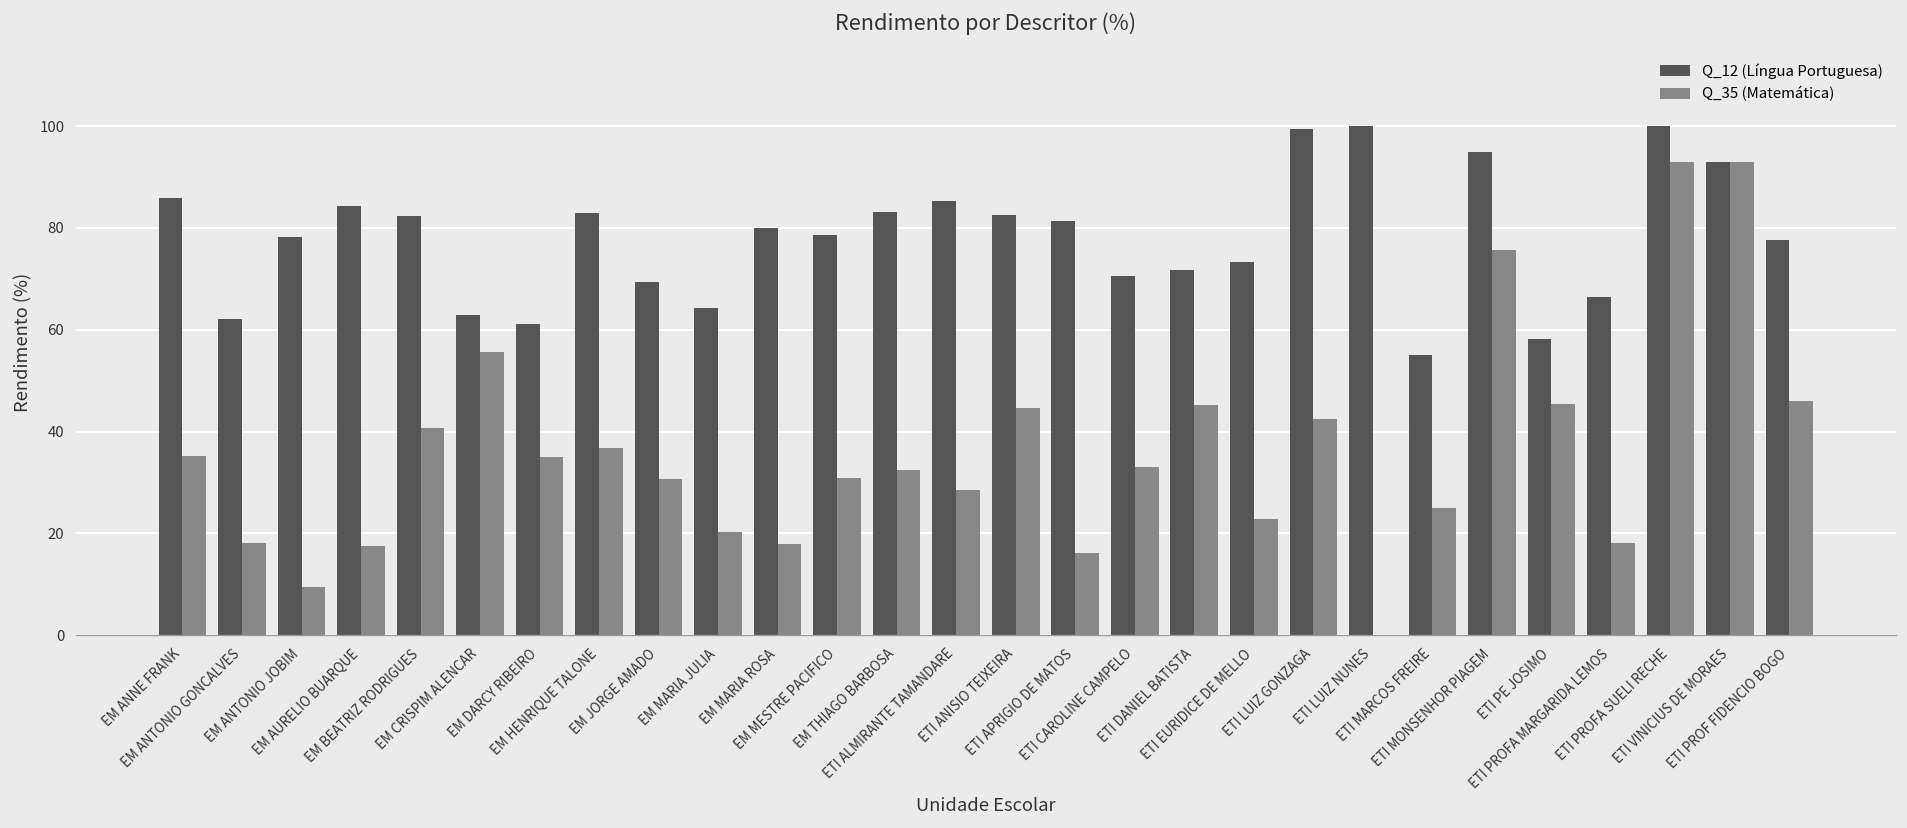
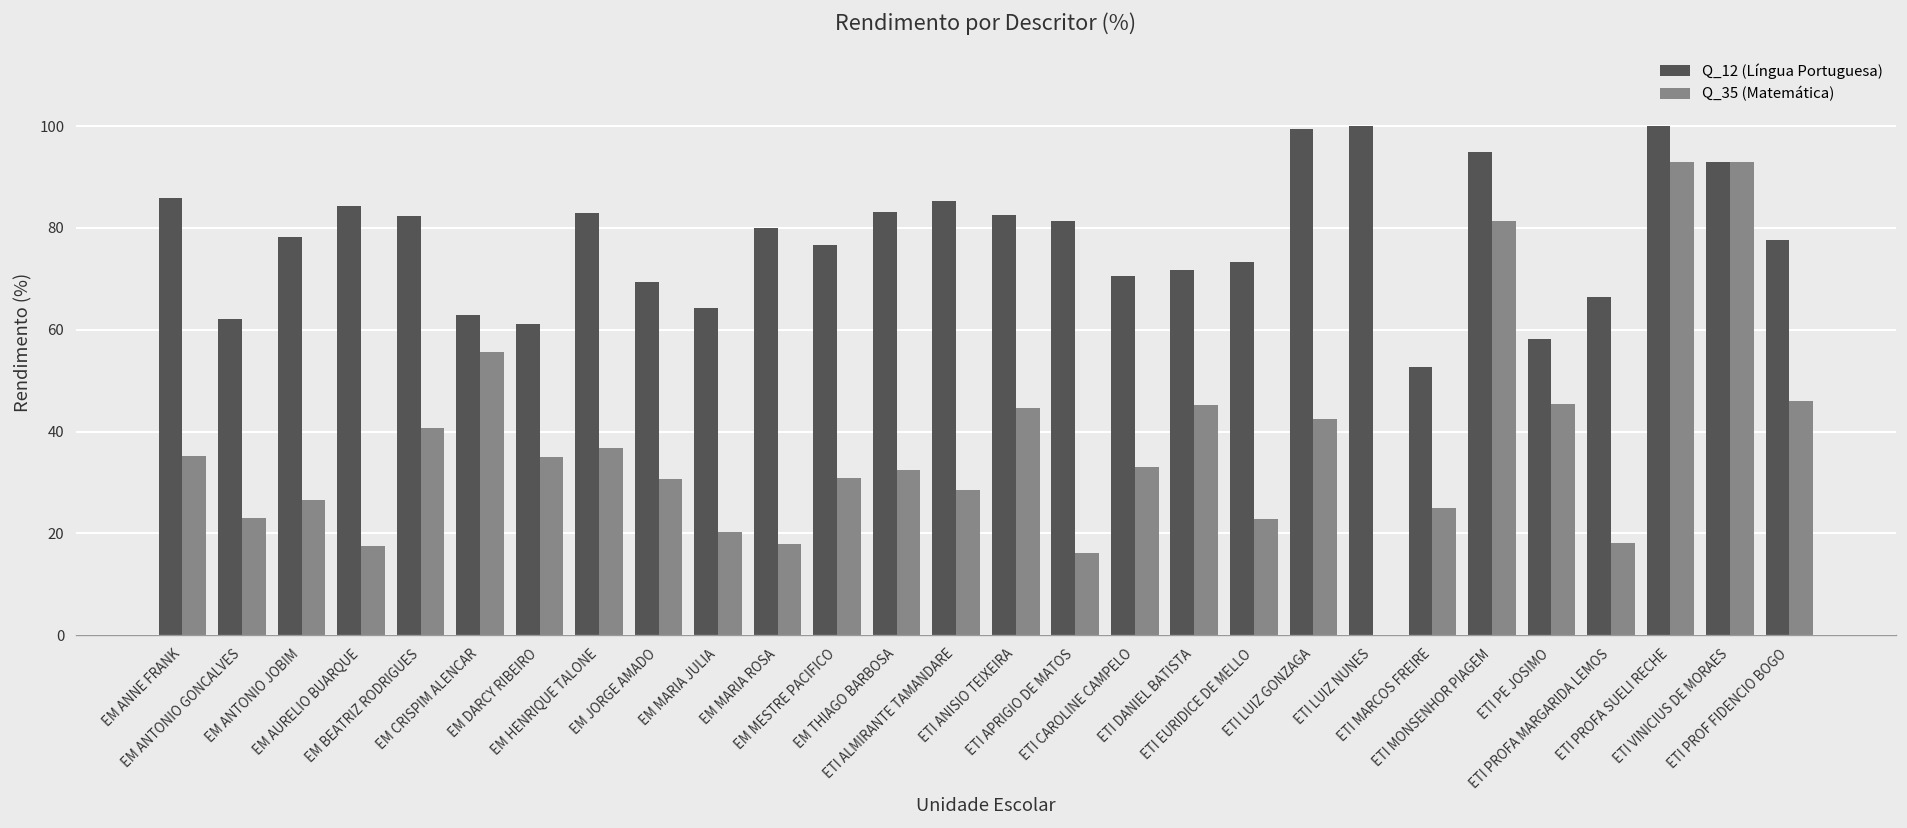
Q_35 (Matemática), EM ANTONIO GONCALVES: 18 -> 23
Q_35 (Matemática), EM ANTONIO JOBIM: 10 -> 27
Q_12 (Língua Portuguesa), EM MESTRE PACIFICO: 79 -> 77
Q_12 (Língua Portuguesa), ETI MARCOS FREIRE: 55 -> 53
Q_35 (Matemática), ETI MONSENHOR PIAGEM: 76 -> 81
